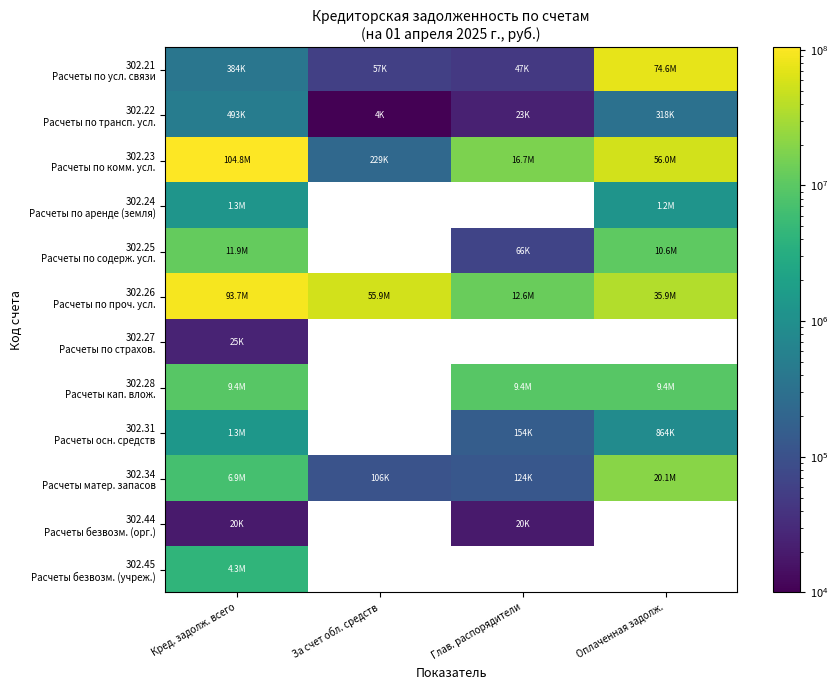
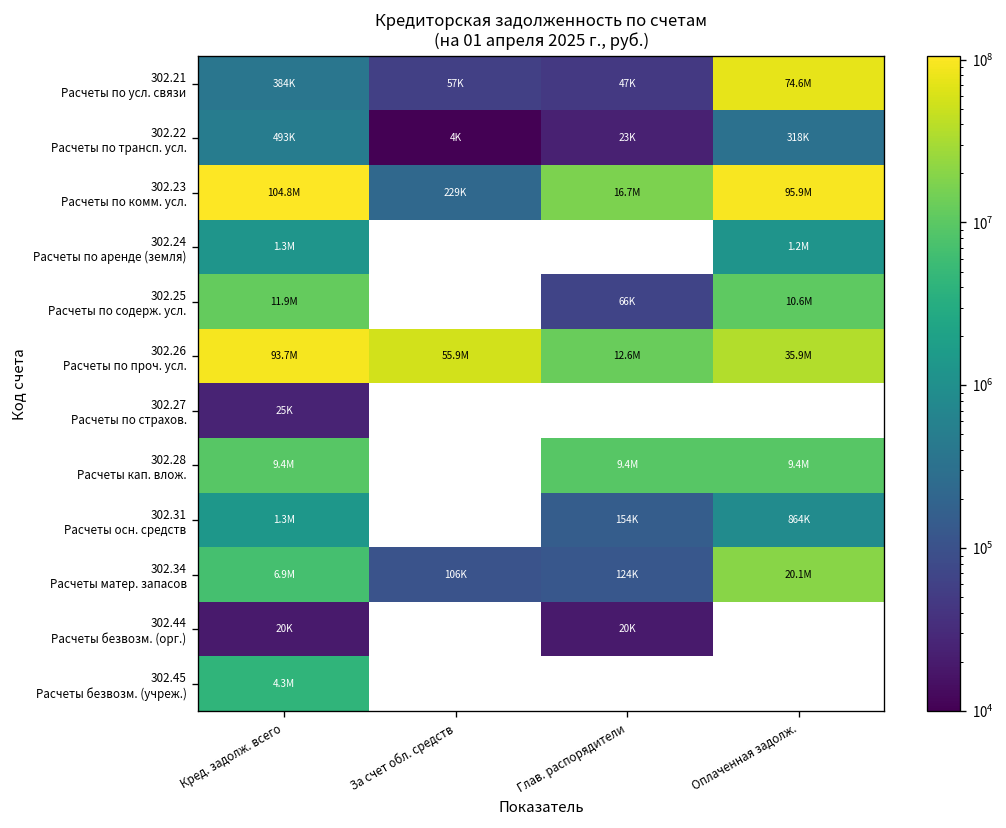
302.23 Расчеты по комм. усл., Оплаченная задолж.: 56.0M -> 95.9M
